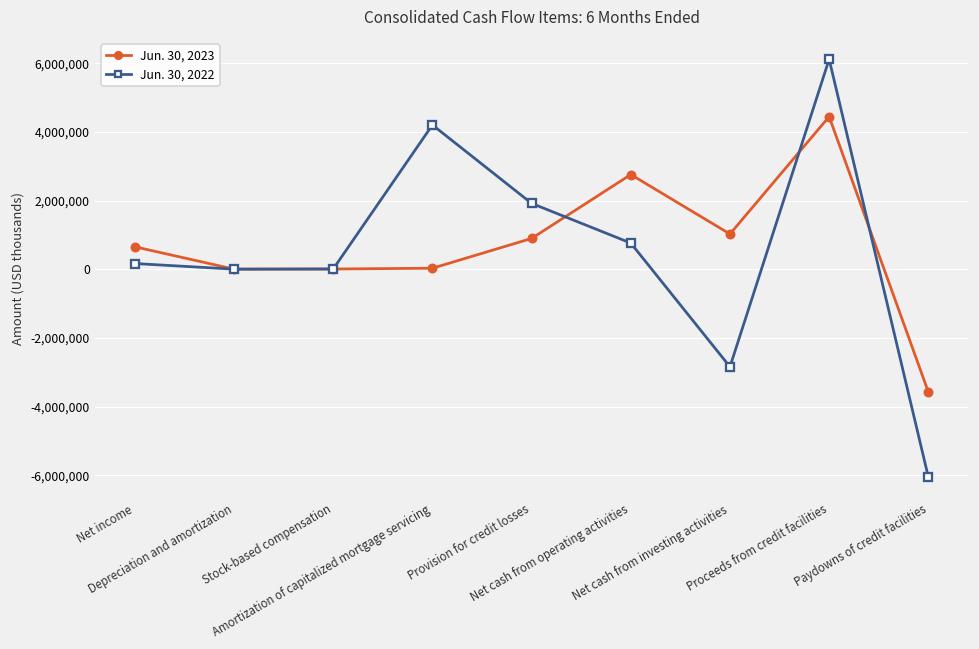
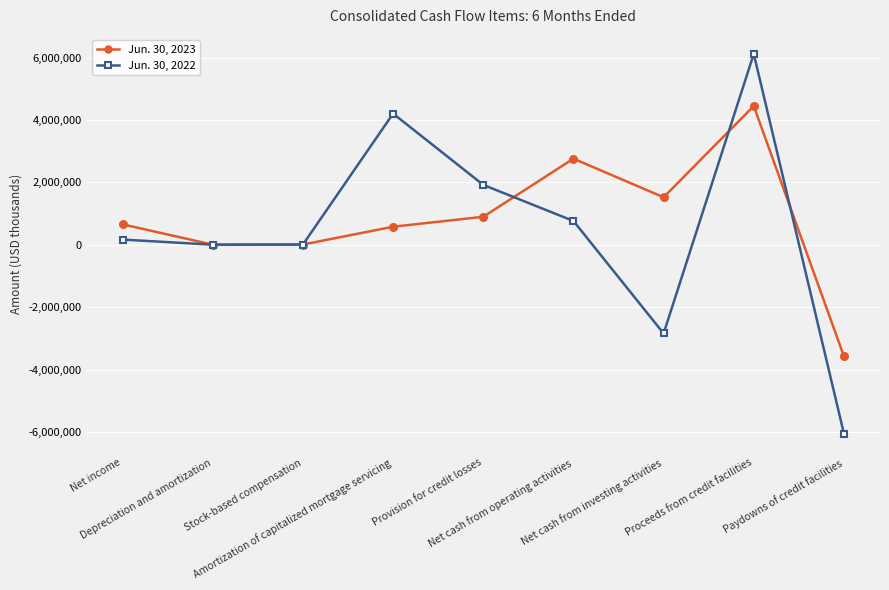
Jun. 30, 2023, Amortization of capitalized mortgage servicing: 0 -> 600,000
Jun. 30, 2023, Net cash from investing activities: 1,000,000 -> 1,500,000
